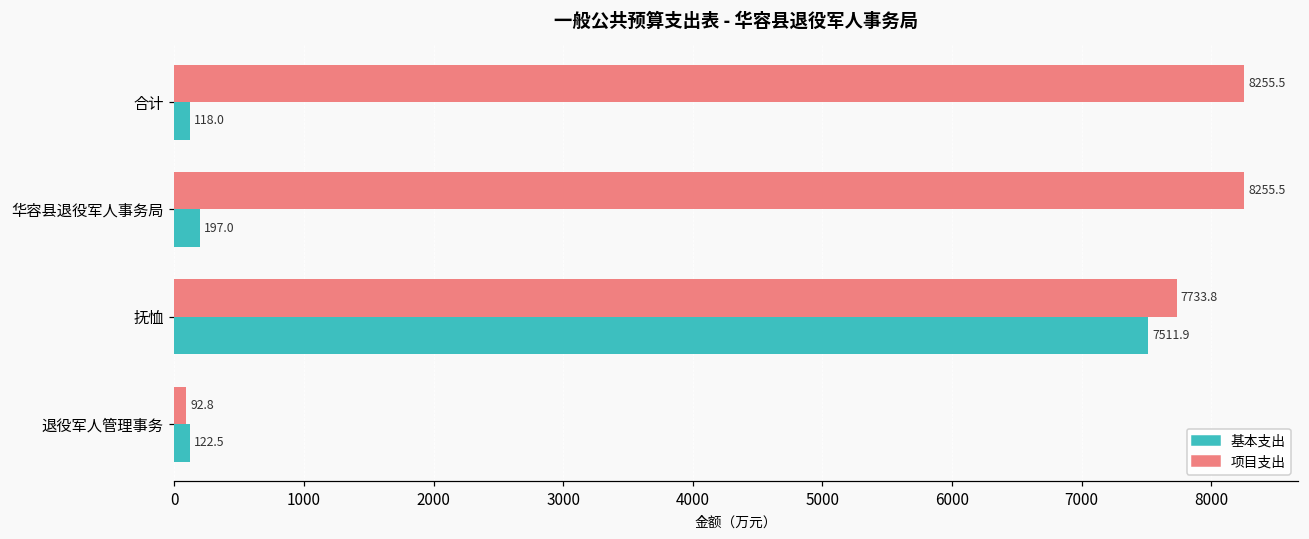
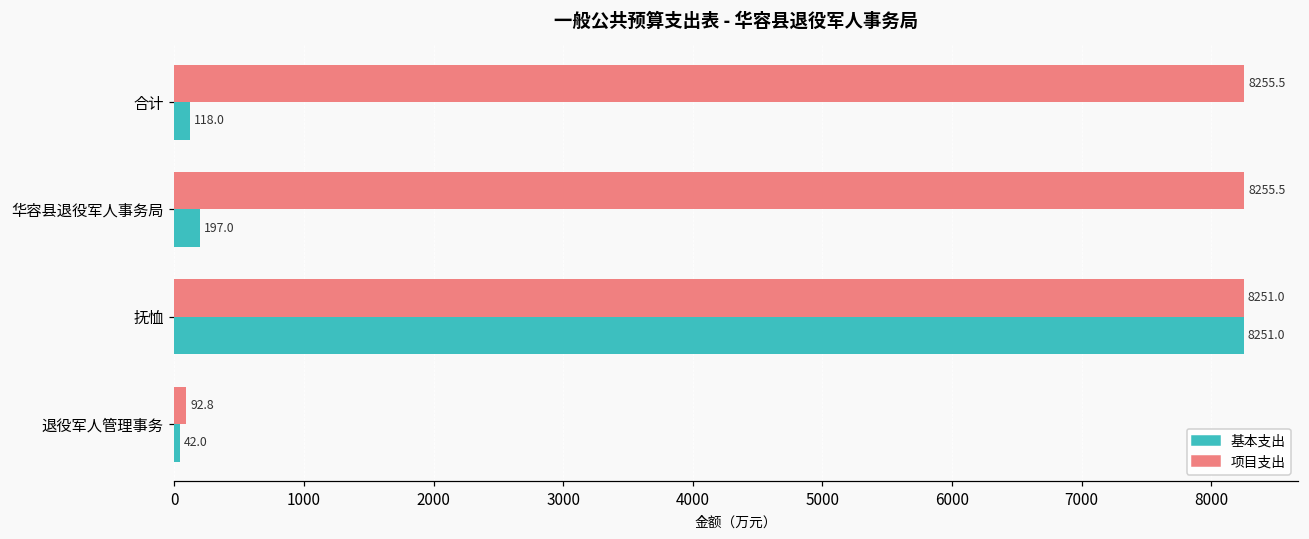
项目支出, 抚恤: 7733.8 -> 8251.0
基本支出, 抚恤: 7511.9 -> 8251.0
基本支出, 退役军人管理事务: 122.5 -> 42.0
